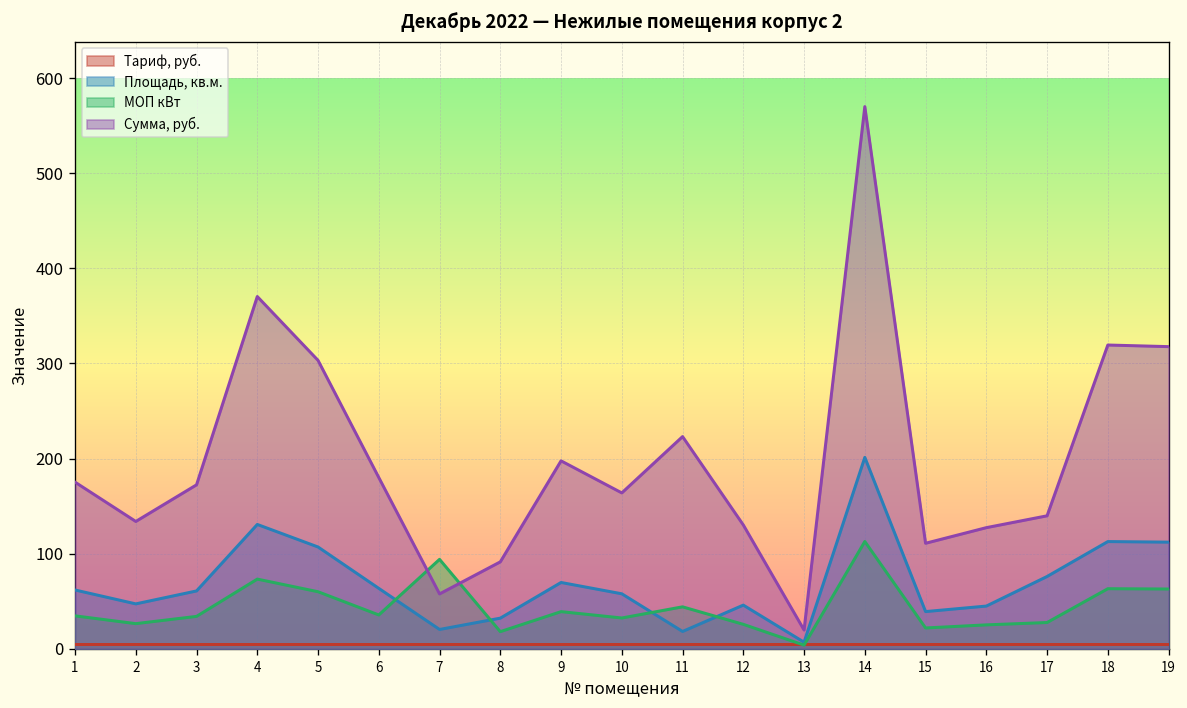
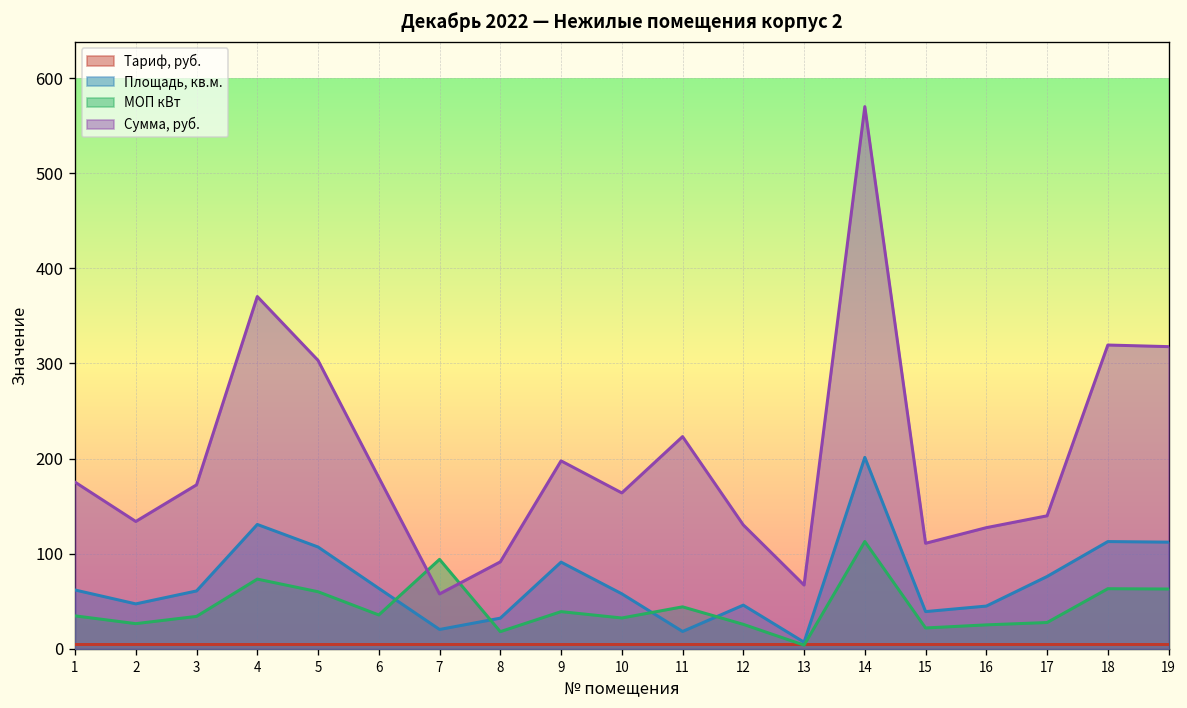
Площадь, кв.м., 9: 70 -> 90
Сумма, руб., 13: 20 -> 70
